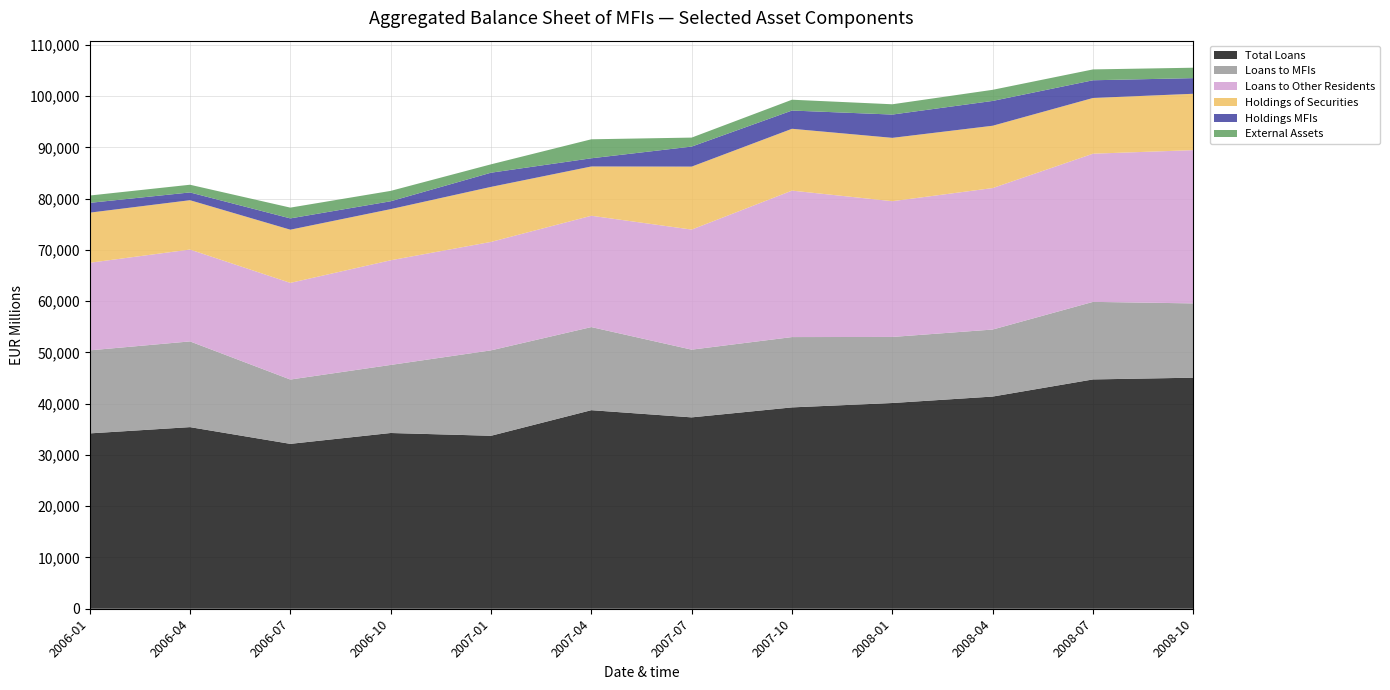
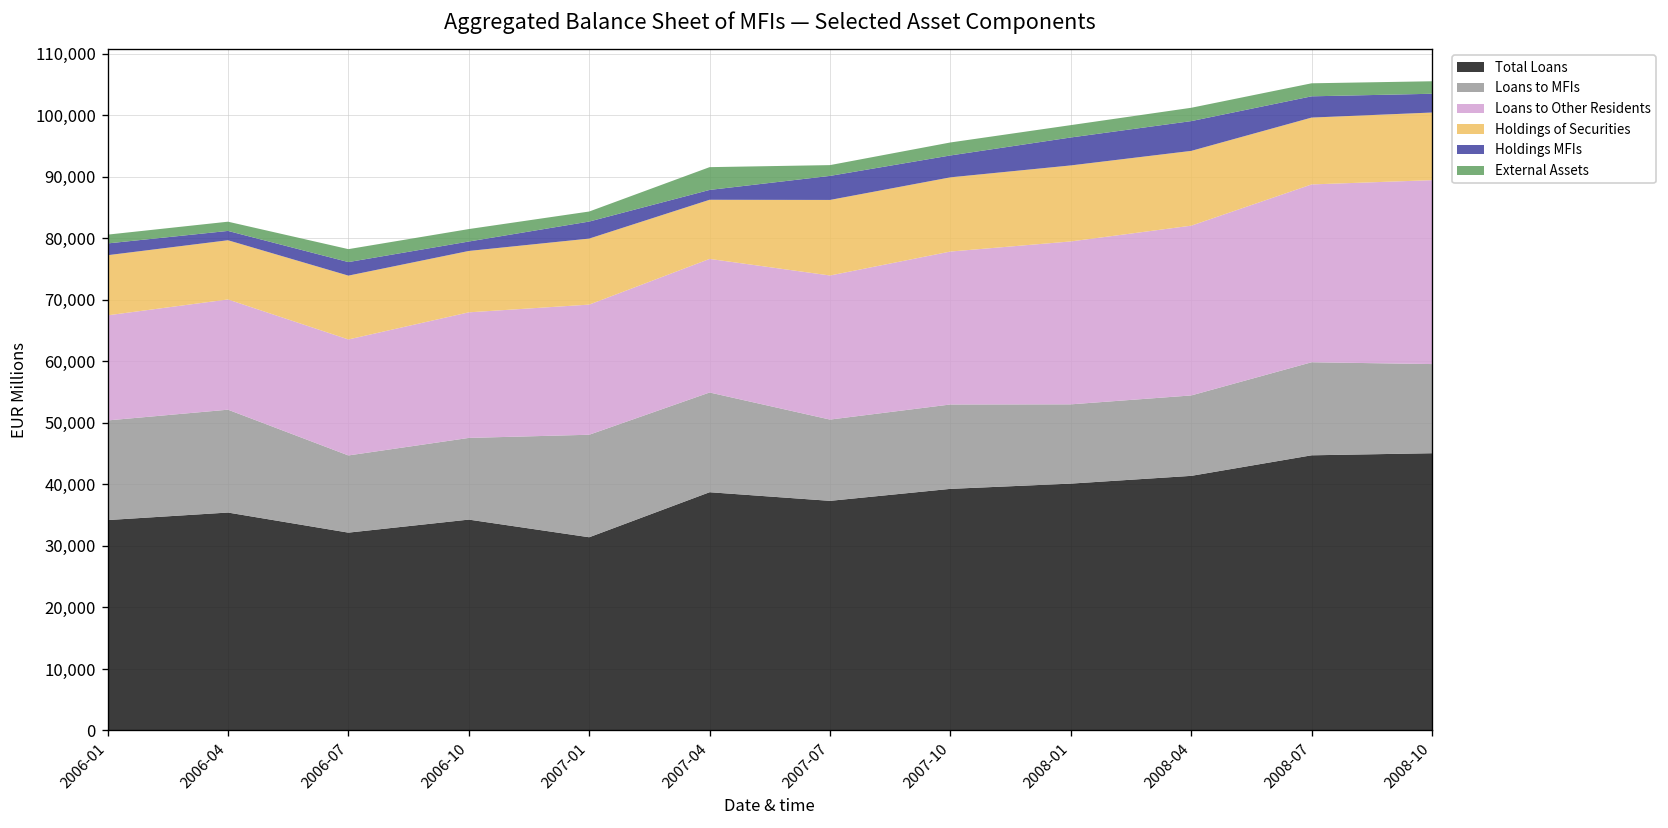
Total Loans, 2007-01: 34,000 -> 31,000
Loans to Other Residents, 2007-10: 29,000 -> 25,000
